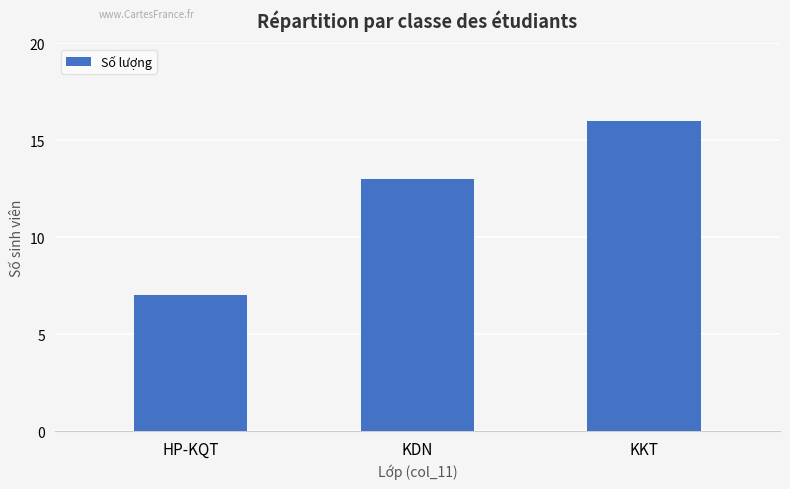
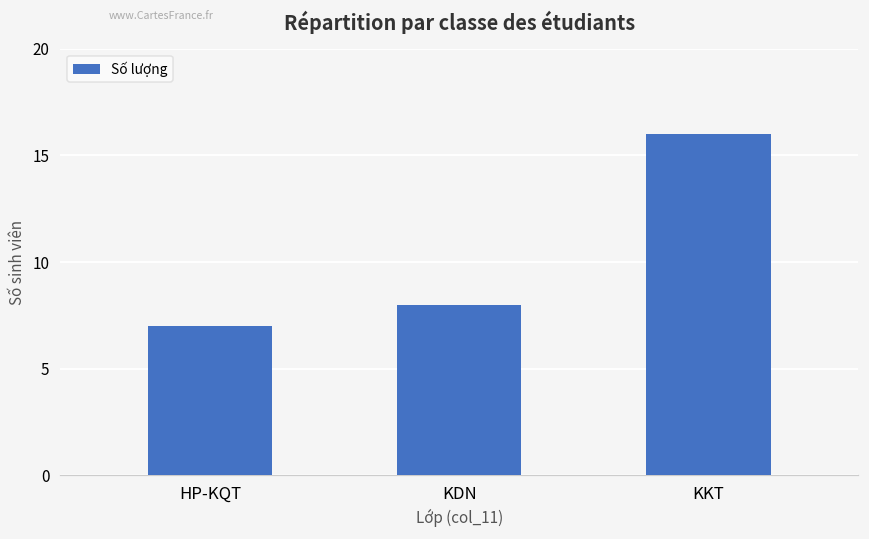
KDN: 13 -> 8
